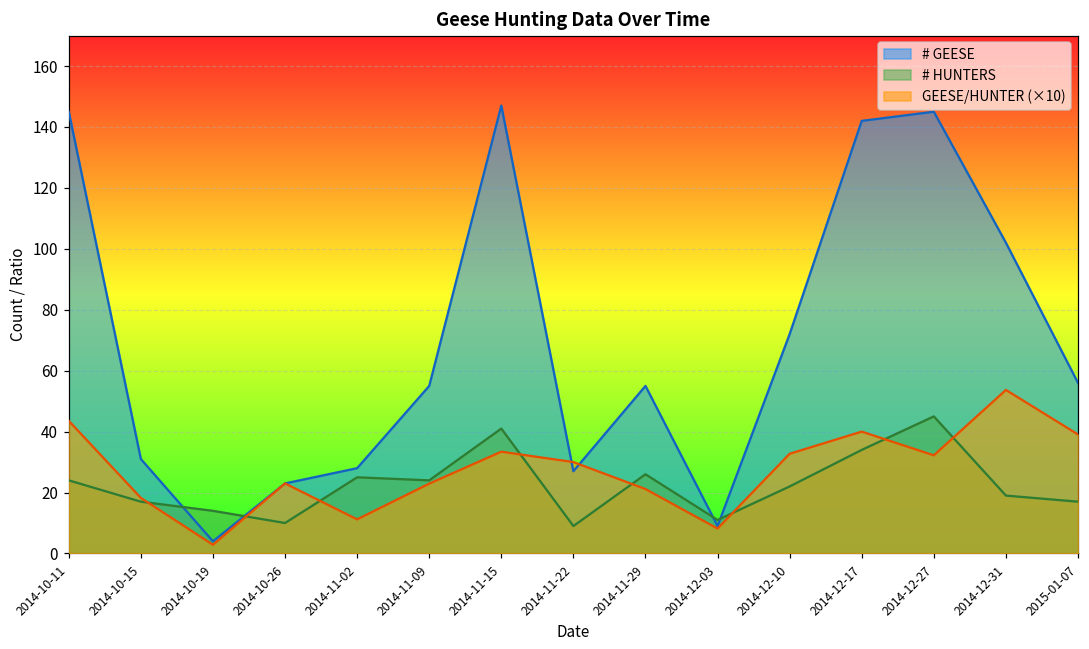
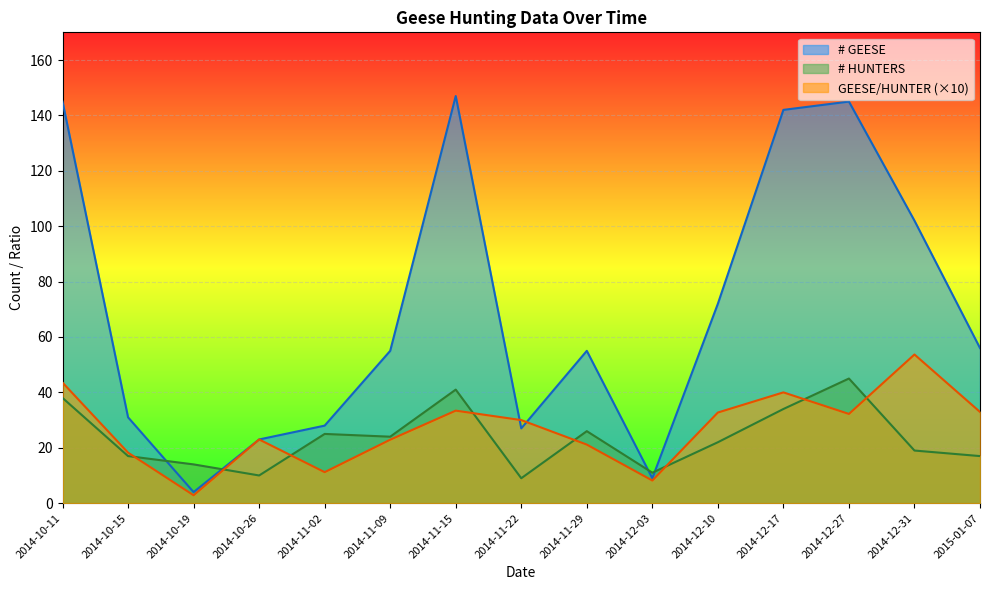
# HUNTERS, 2014-10-11: 24 -> 38
GEESE/HUNTER (×10), 2015-01-07: 39 -> 33
